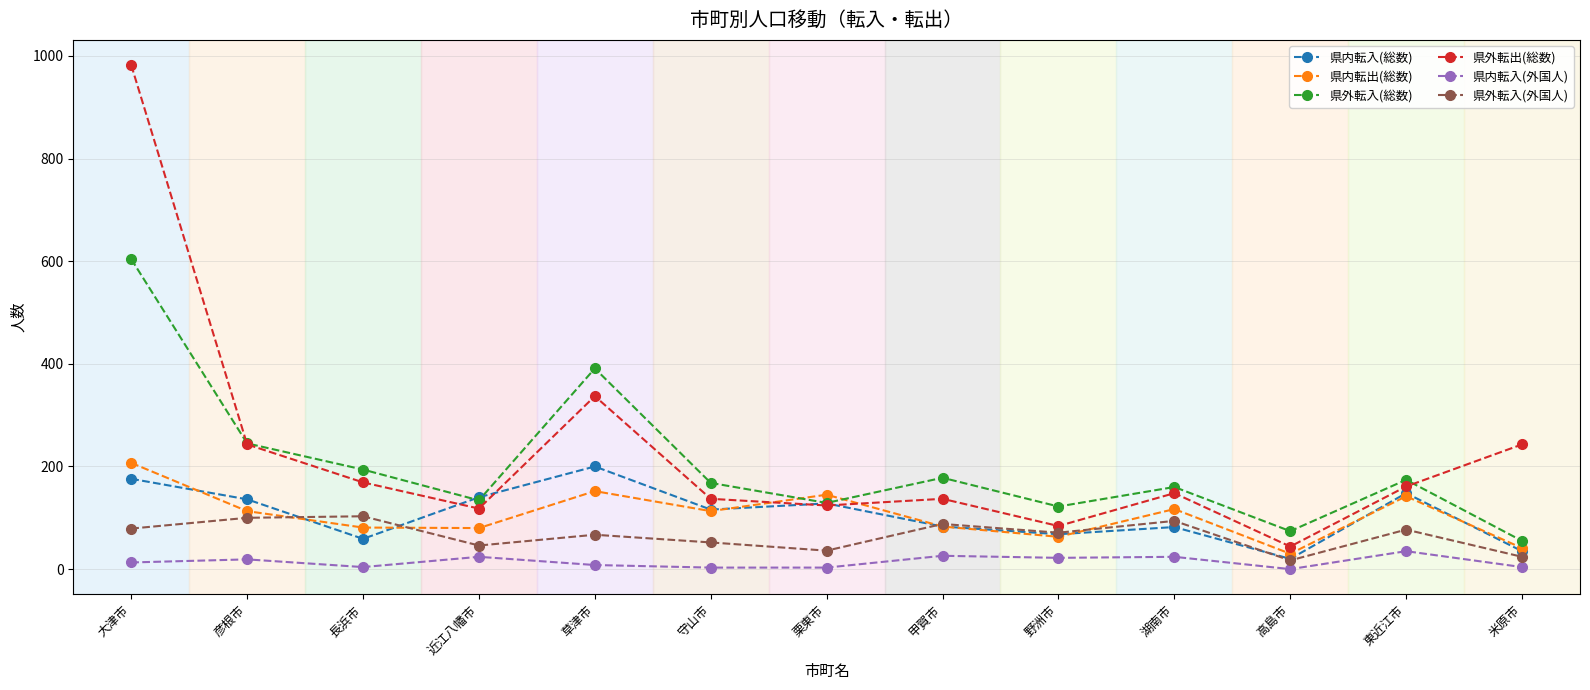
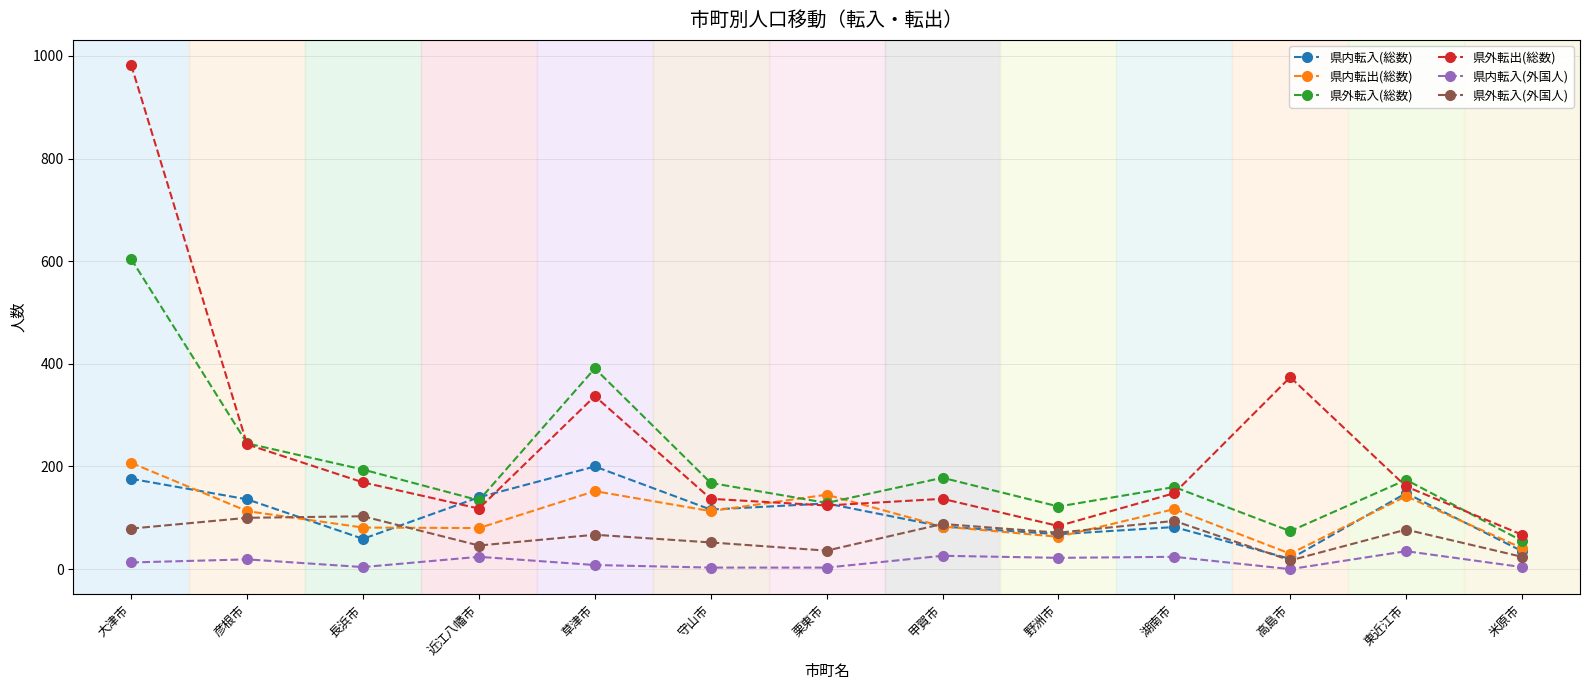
県外転出(総数), 高島市: 40 -> 370
県外転出(総数), 米原市: 240 -> 70
